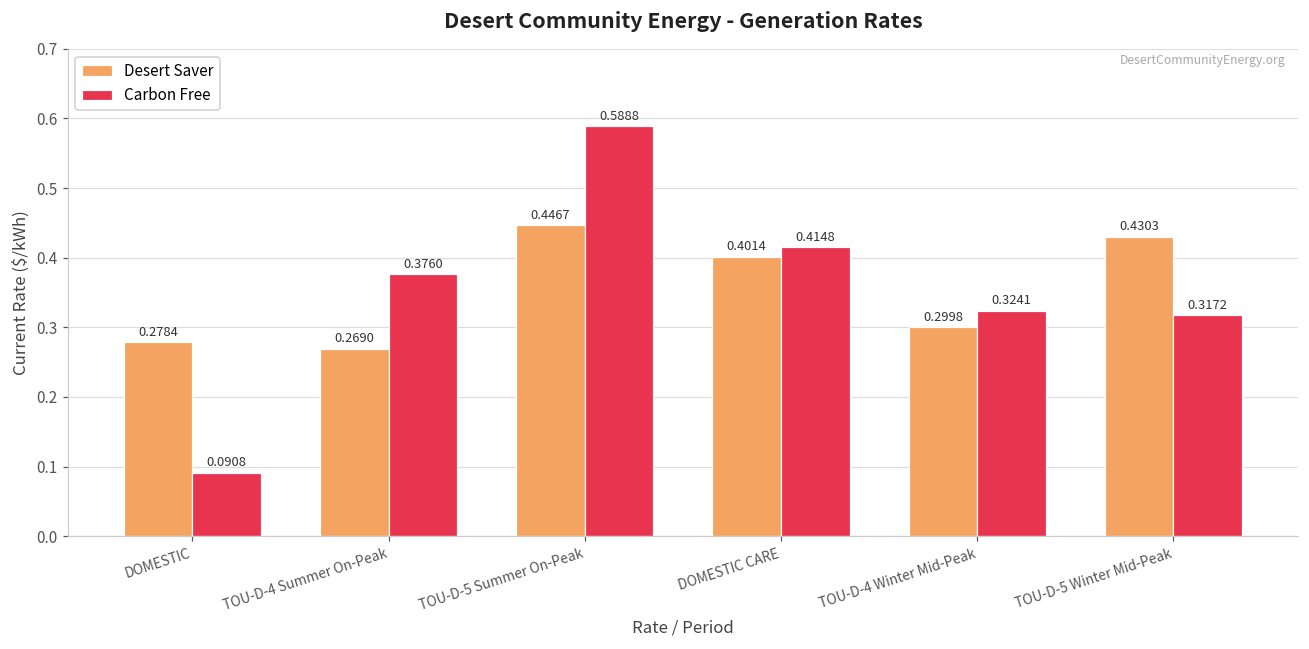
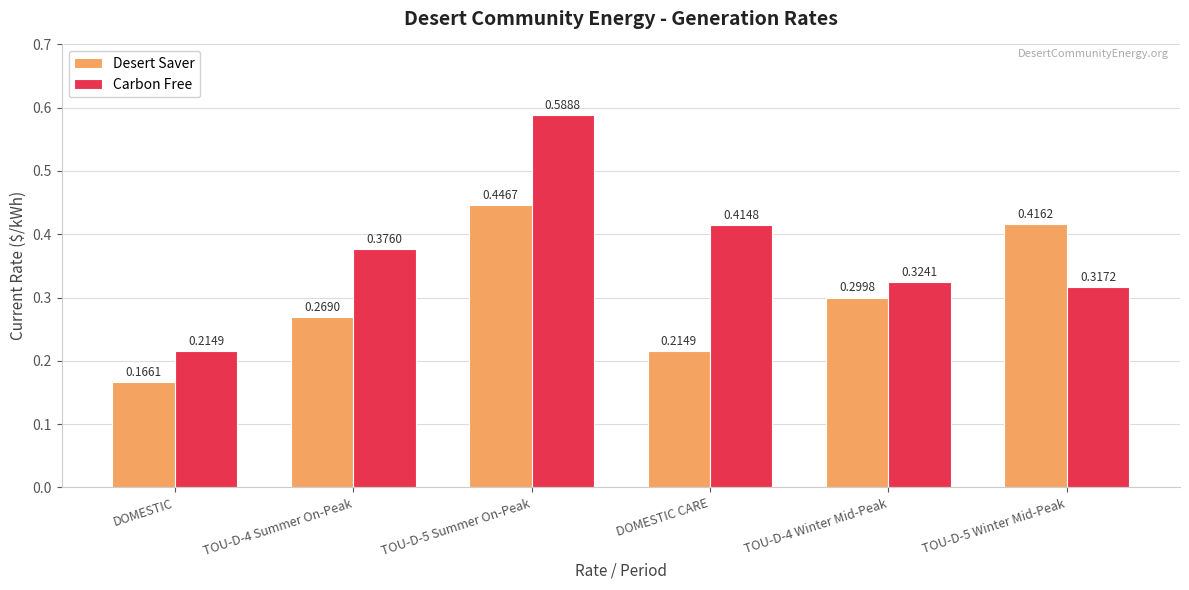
Desert Saver, DOMESTIC: 0.2784 -> 0.1661
Carbon Free, DOMESTIC: 0.0908 -> 0.2149
Desert Saver, DOMESTIC CARE: 0.4014 -> 0.2149
Desert Saver, TOU-D-5 Winter Mid-Peak: 0.4303 -> 0.4162
